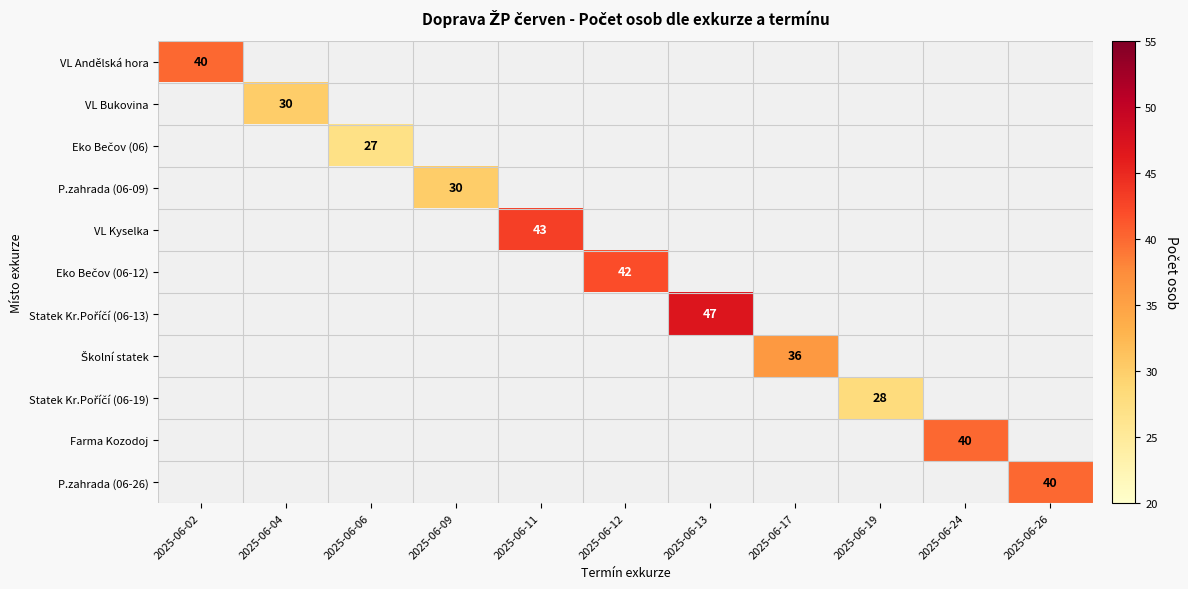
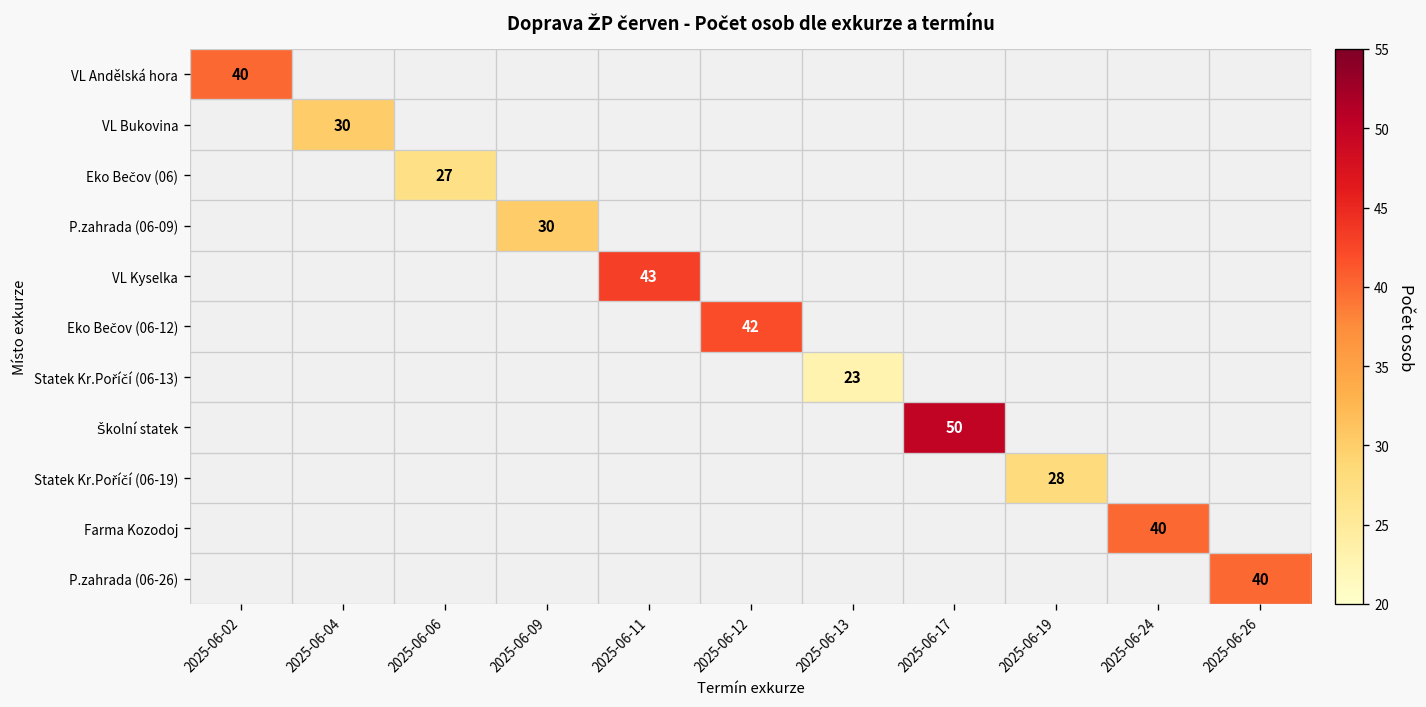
Statek Kr.Poříčí (06-13), 2025-06-13: 47 -> 23
Školní statek, 2025-06-17: 36 -> 50
